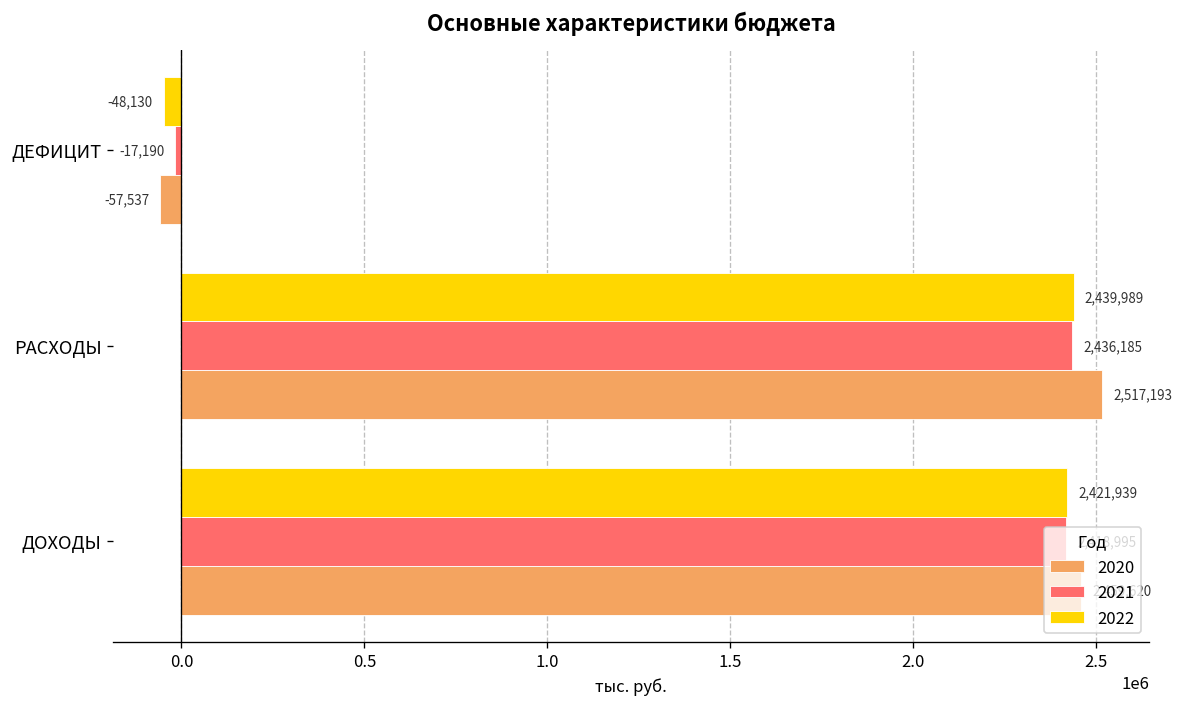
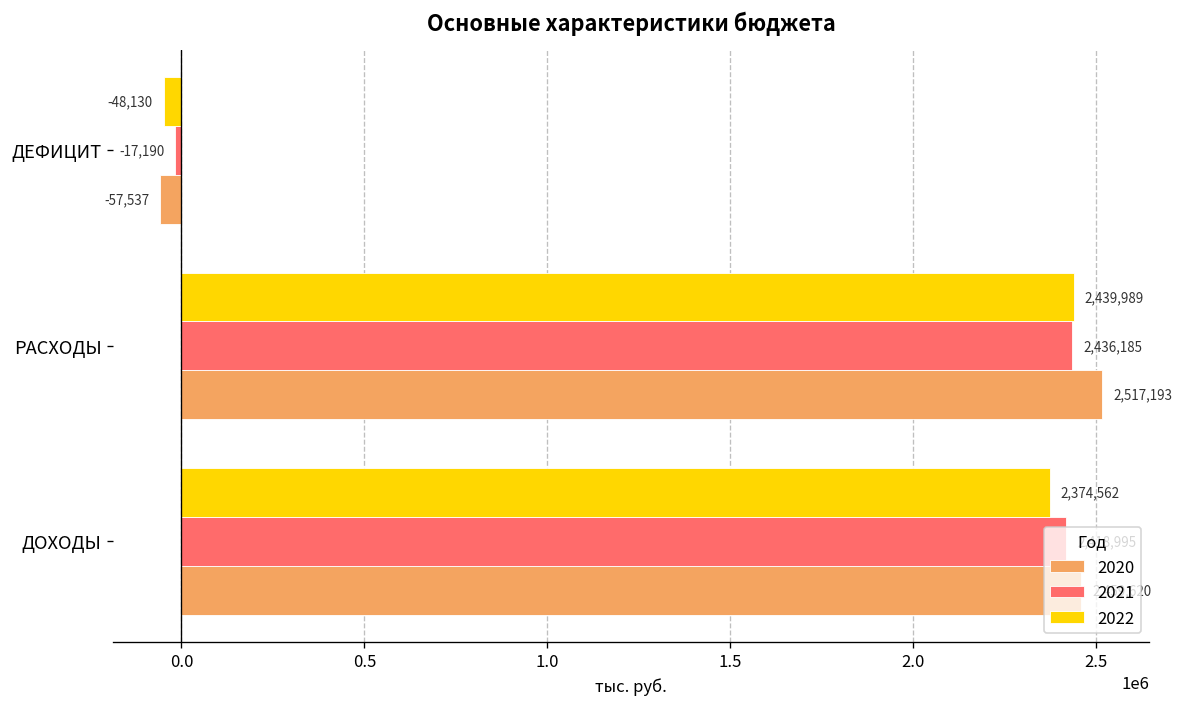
2022, ДОХОДЫ: 2,421,939 -> 2,374,562
